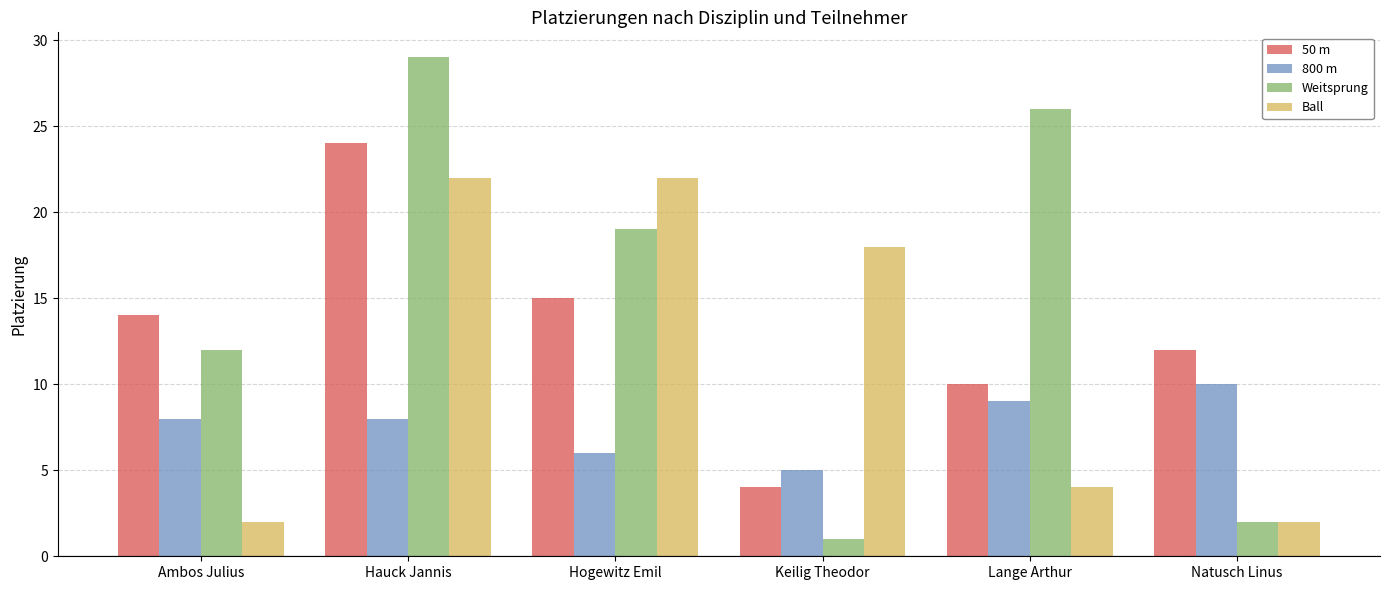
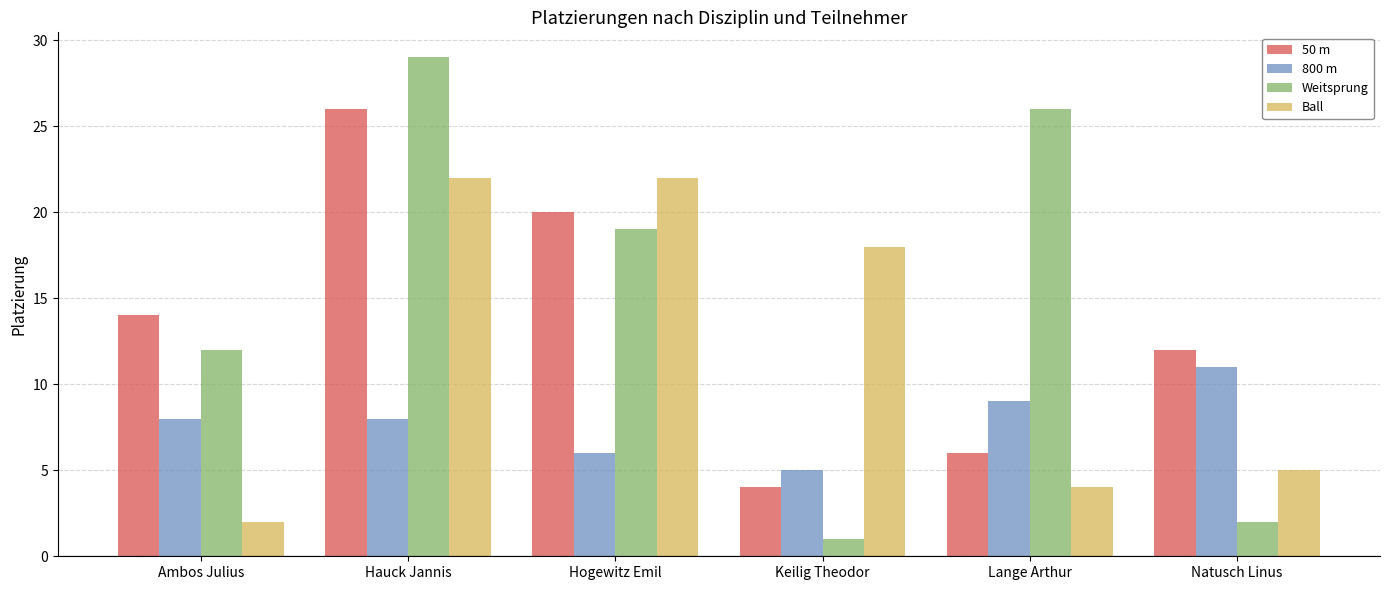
50 m, Hauck Jannis: 24 -> 26
50 m, Hogewitz Emil: 15 -> 20
50 m, Lange Arthur: 10 -> 6
800 m, Natusch Linus: 10 -> 11
Ball, Natusch Linus: 2 -> 5
